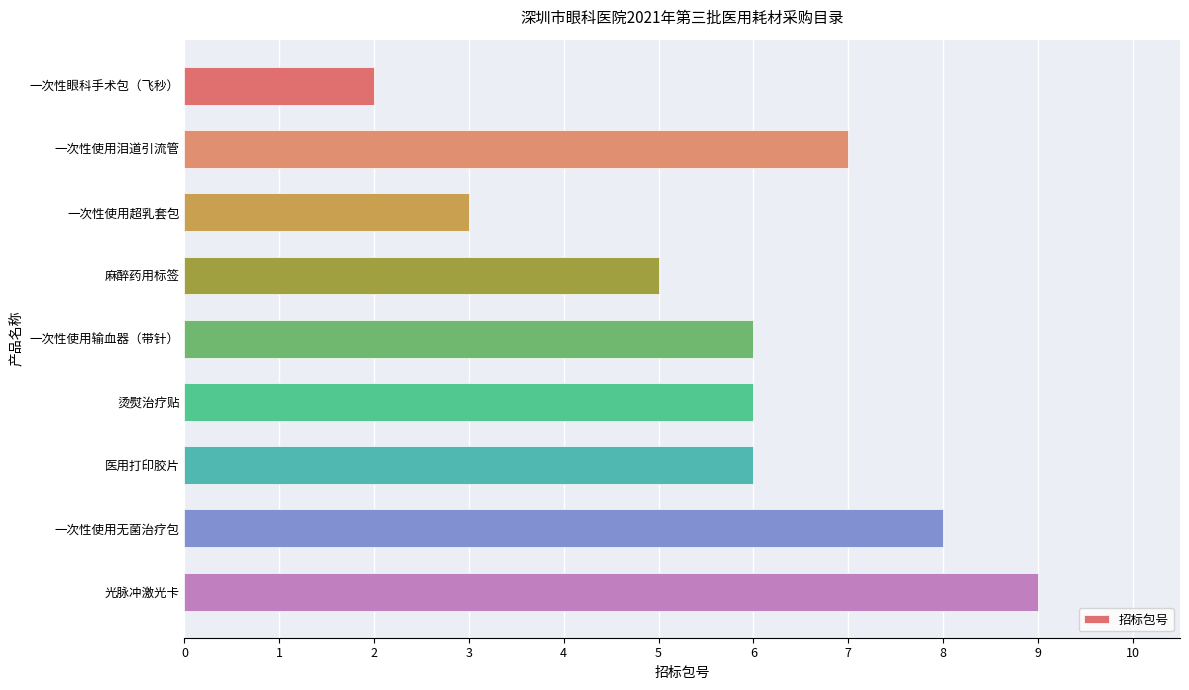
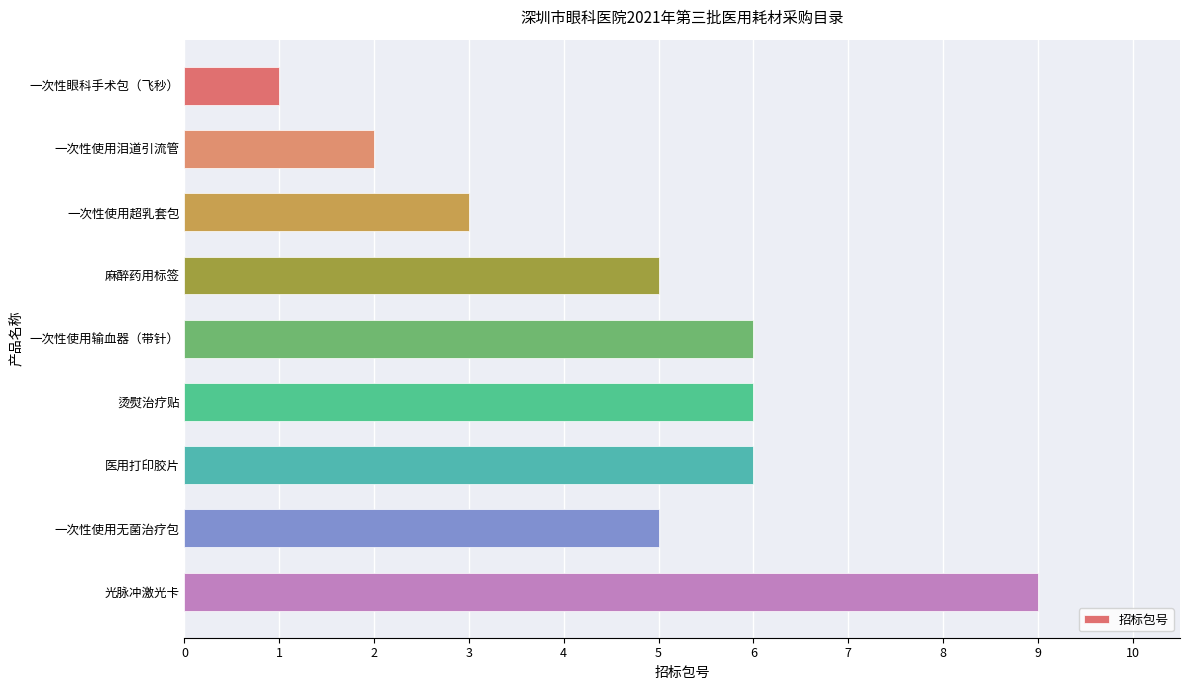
一次性眼科手术包（飞秒）: 2 -> 1
一次性使用泪道引流管: 7 -> 2
一次性使用无菌治疗包: 8 -> 5
